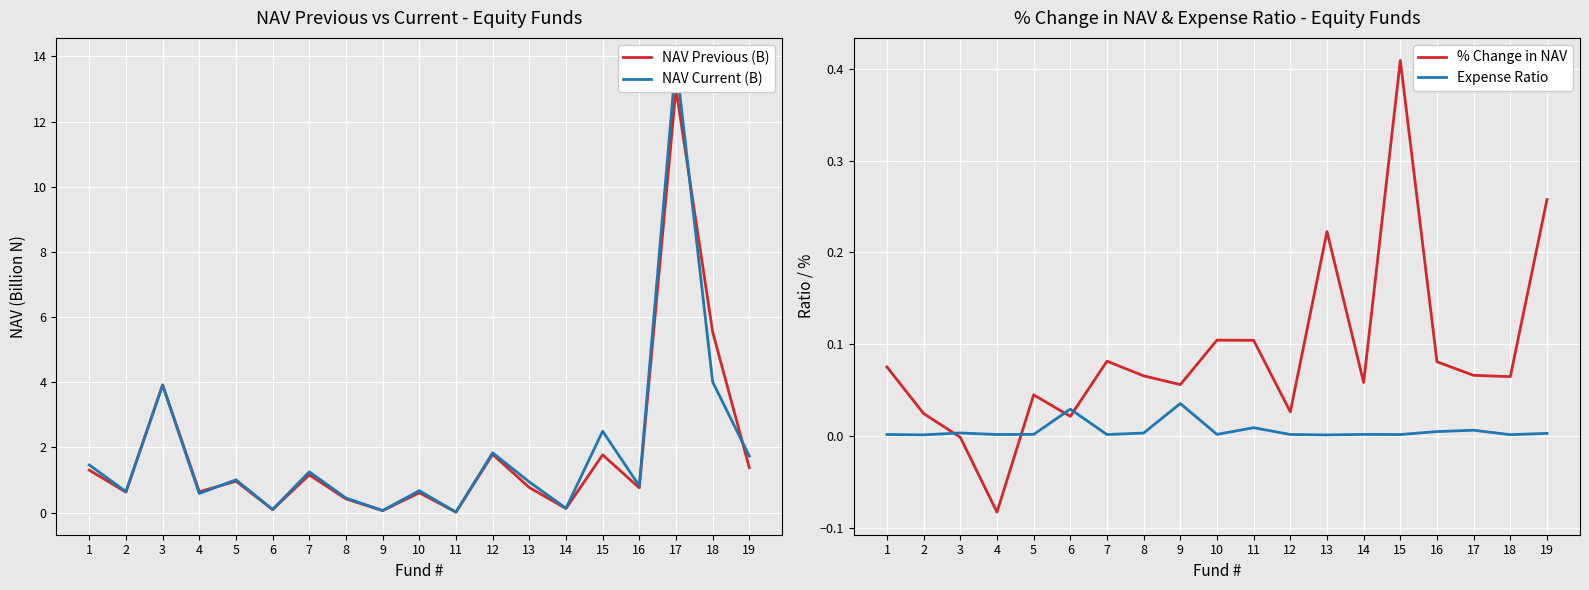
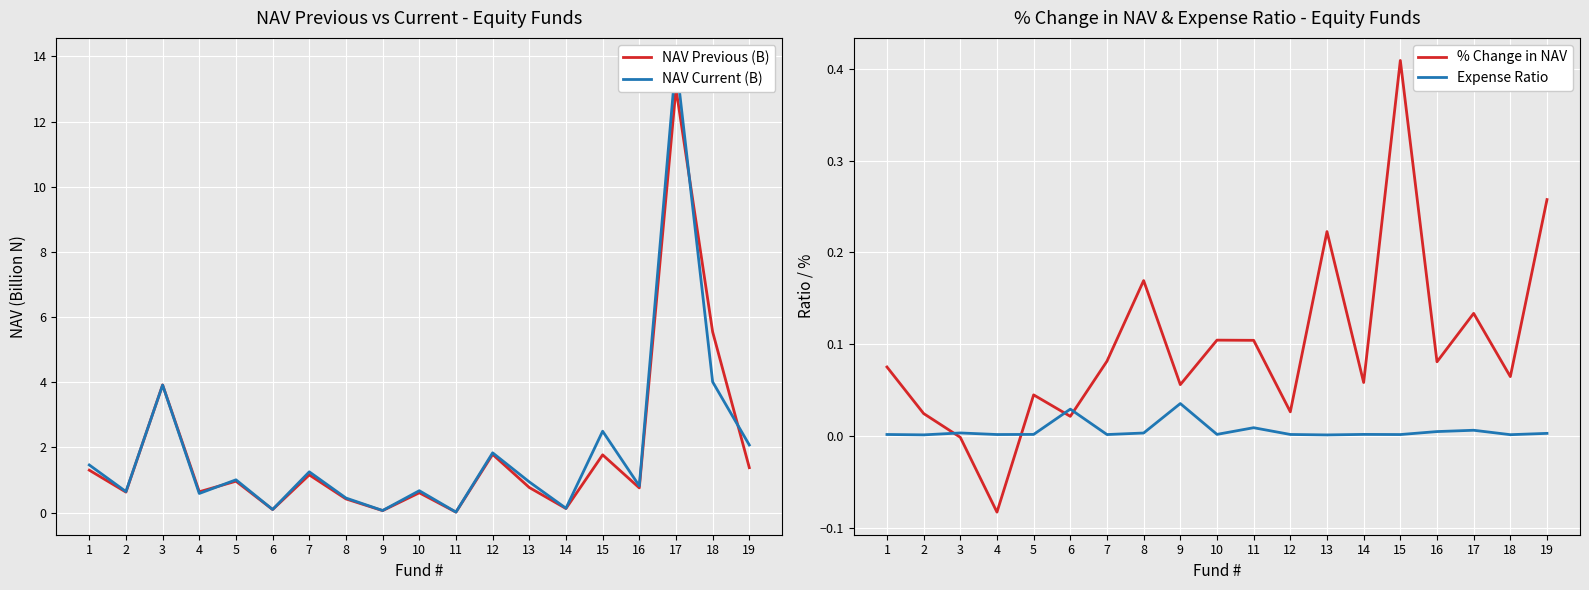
NAV Previous vs Current - Equity Funds, NAV Current (B), 19: 1.7 -> 2.1
% Change in NAV & Expense Ratio - Equity Funds, % Change in NAV, 8: 0.07 -> 0.17
% Change in NAV & Expense Ratio - Equity Funds, % Change in NAV, 17: 0.07 -> 0.13
